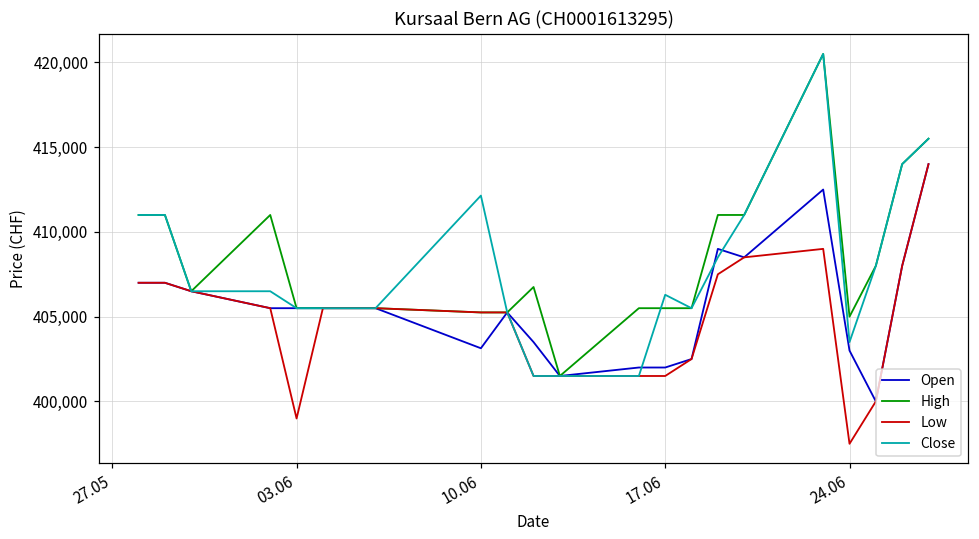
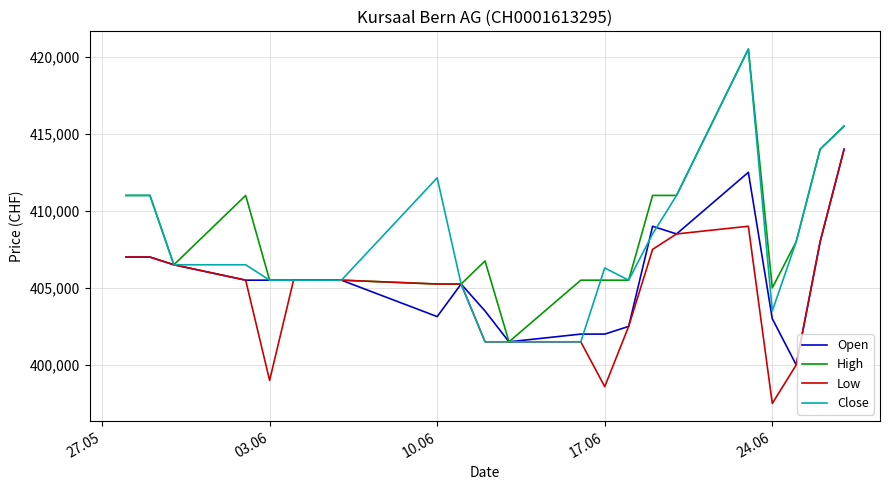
Low, 17.06: 401,500 -> 398,600
